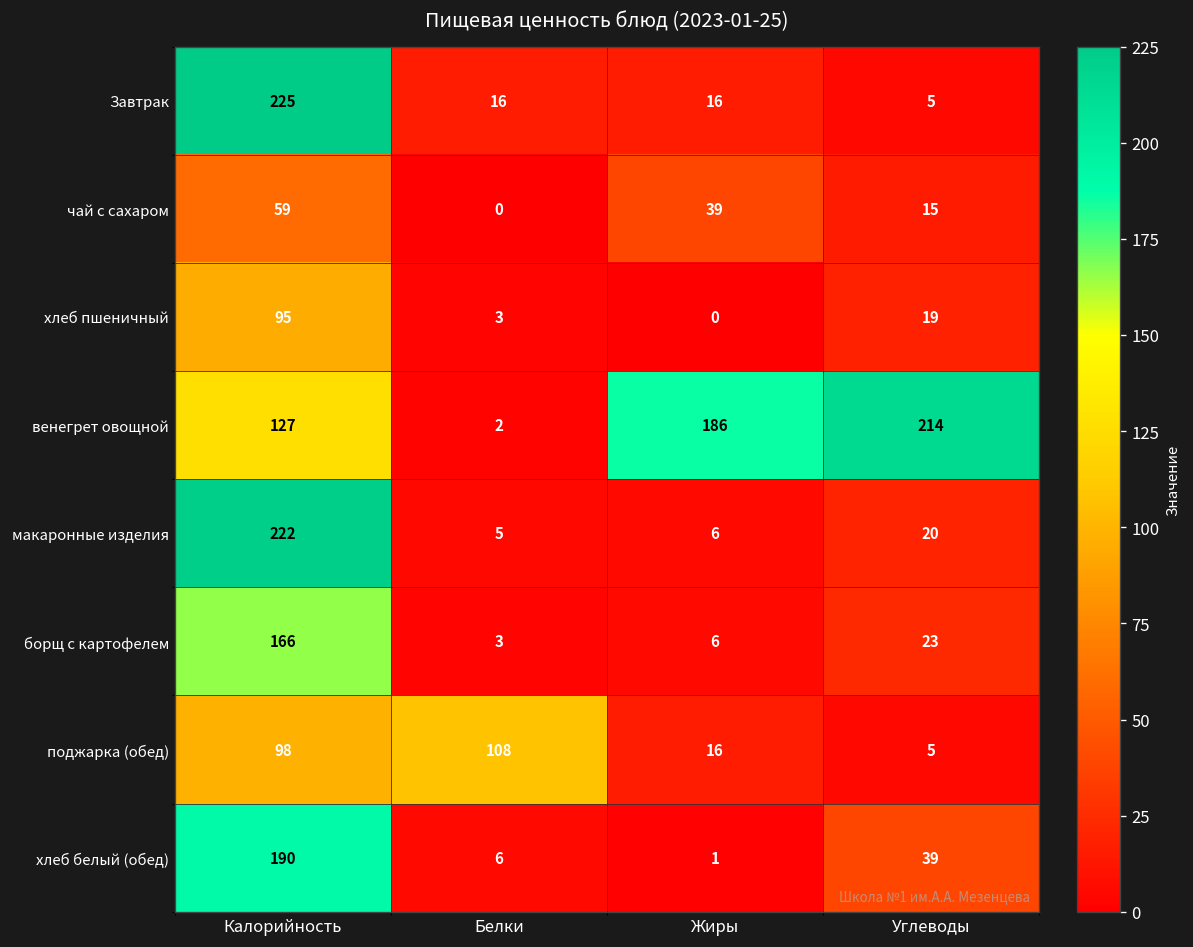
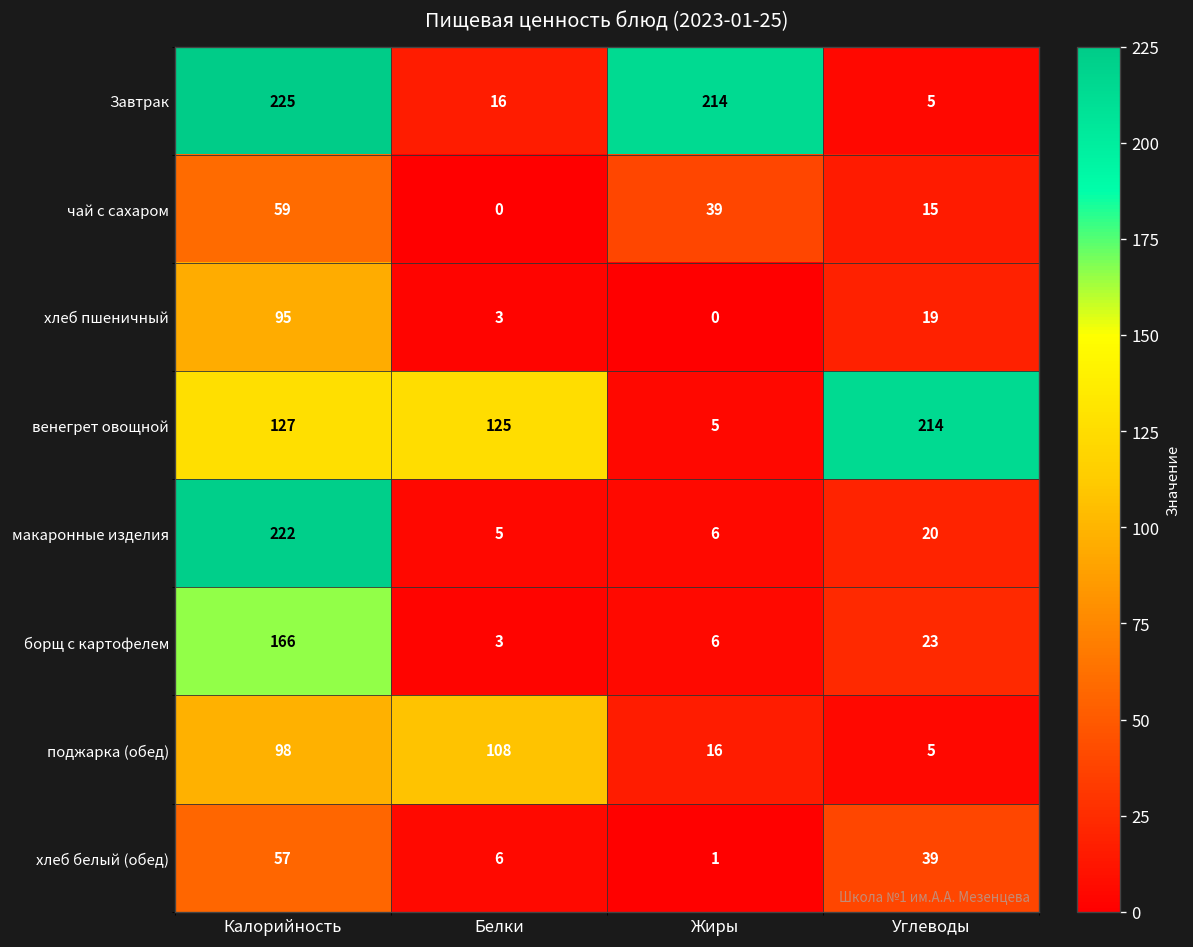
Завтрак, Жиры: 16 -> 214
венегрет овощной, Белки: 2 -> 125
венегрет овощной, Жиры: 186 -> 5
хлеб белый (обед), Калорийность: 190 -> 57
